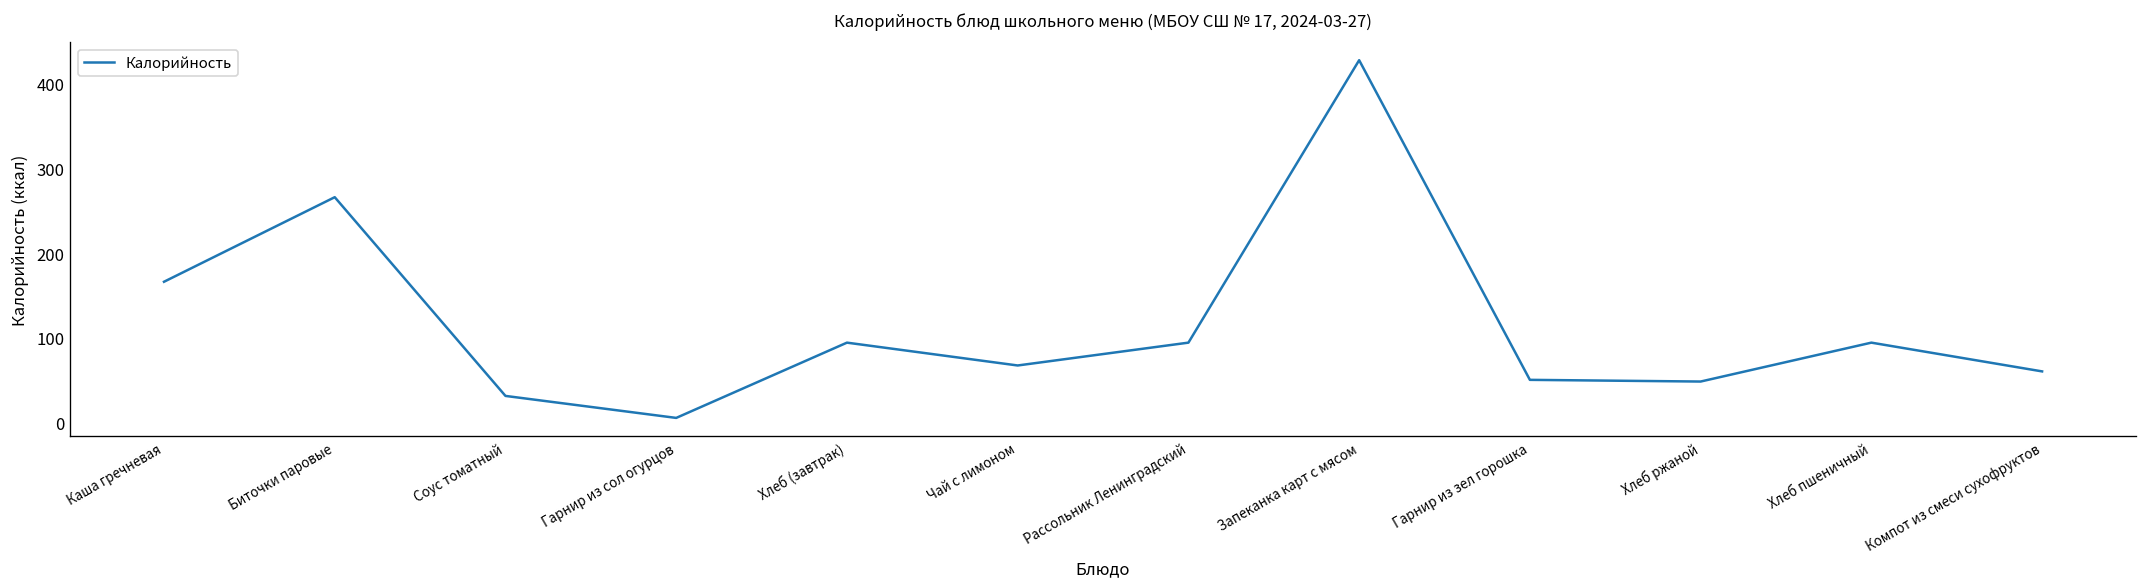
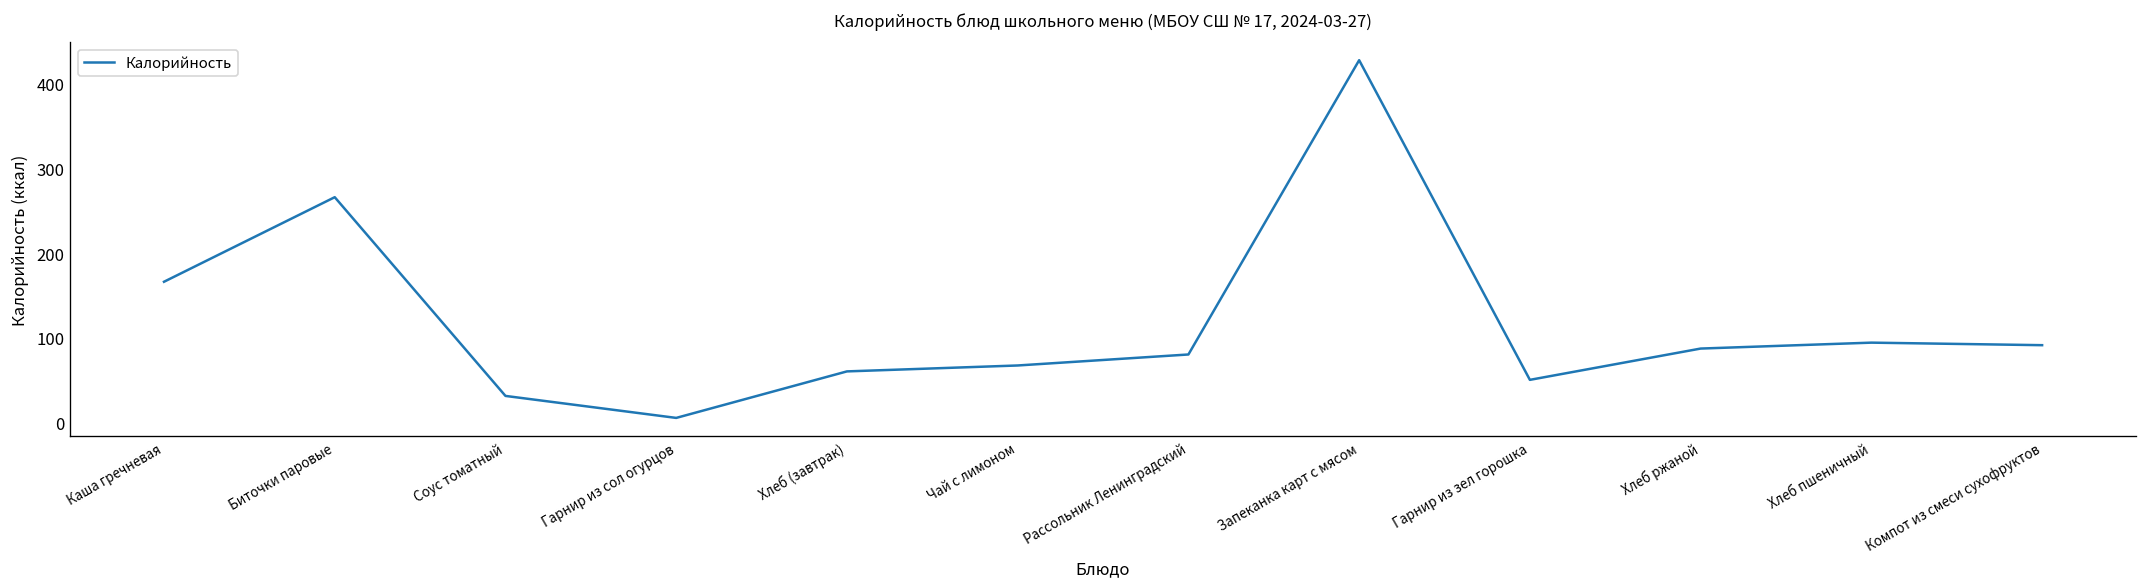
Хлеб (завтрак): 90 -> 60
Рассольник Ленинградский: 90 -> 80
Хлеб ржаной: 50 -> 90
Компот из смеси сухофруктов: 60 -> 90
